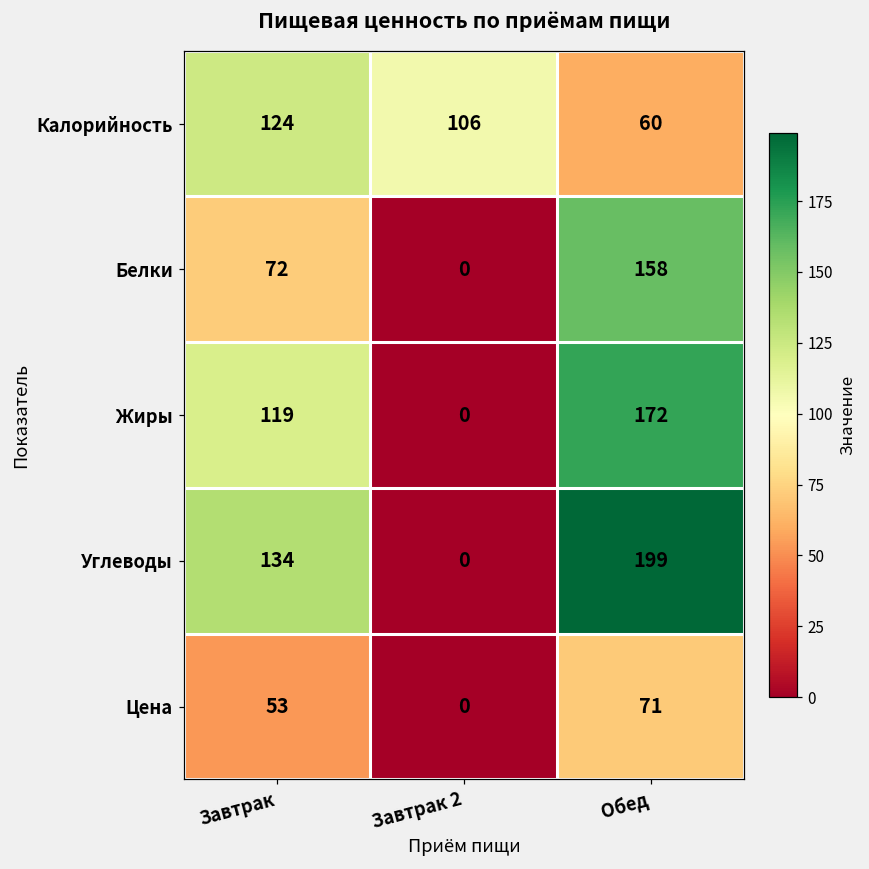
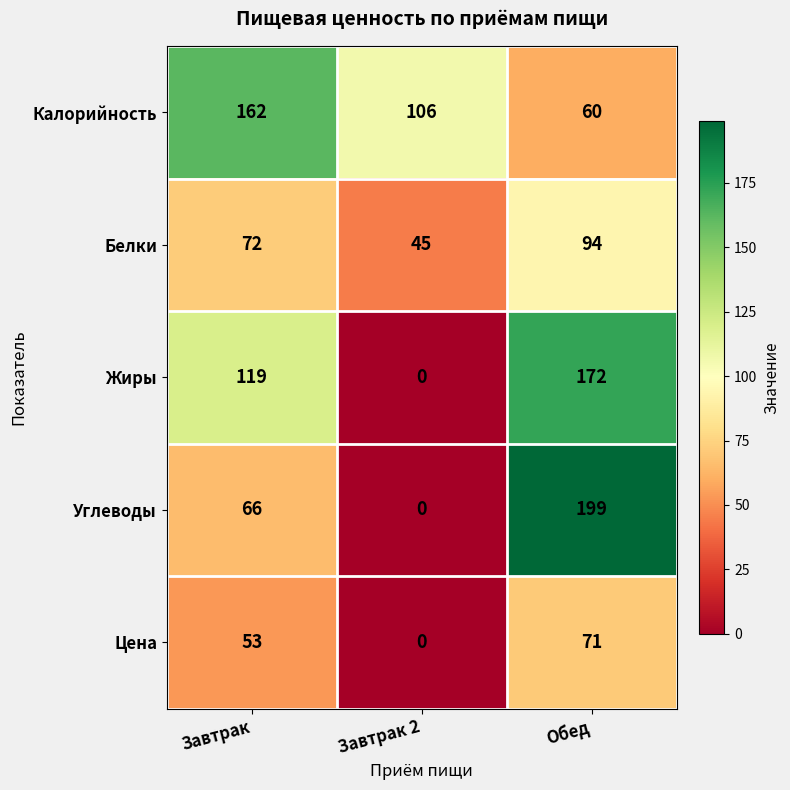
Калорийность, Завтрак: 124 -> 162
Белки, Завтрак 2: 0 -> 45
Белки, Обед: 158 -> 94
Углеводы, Завтрак: 134 -> 66
